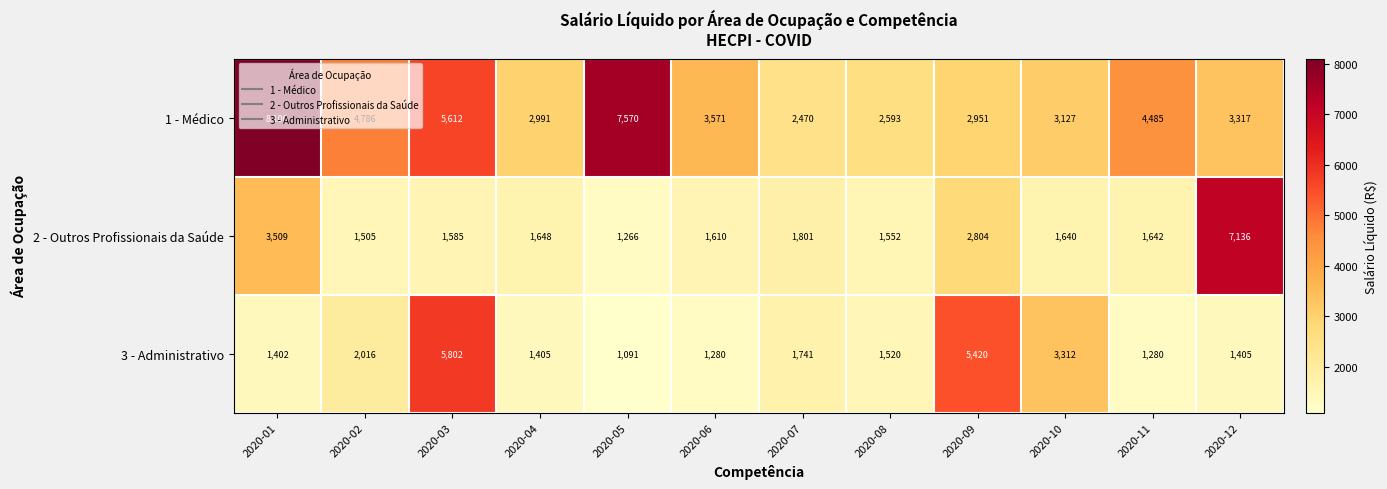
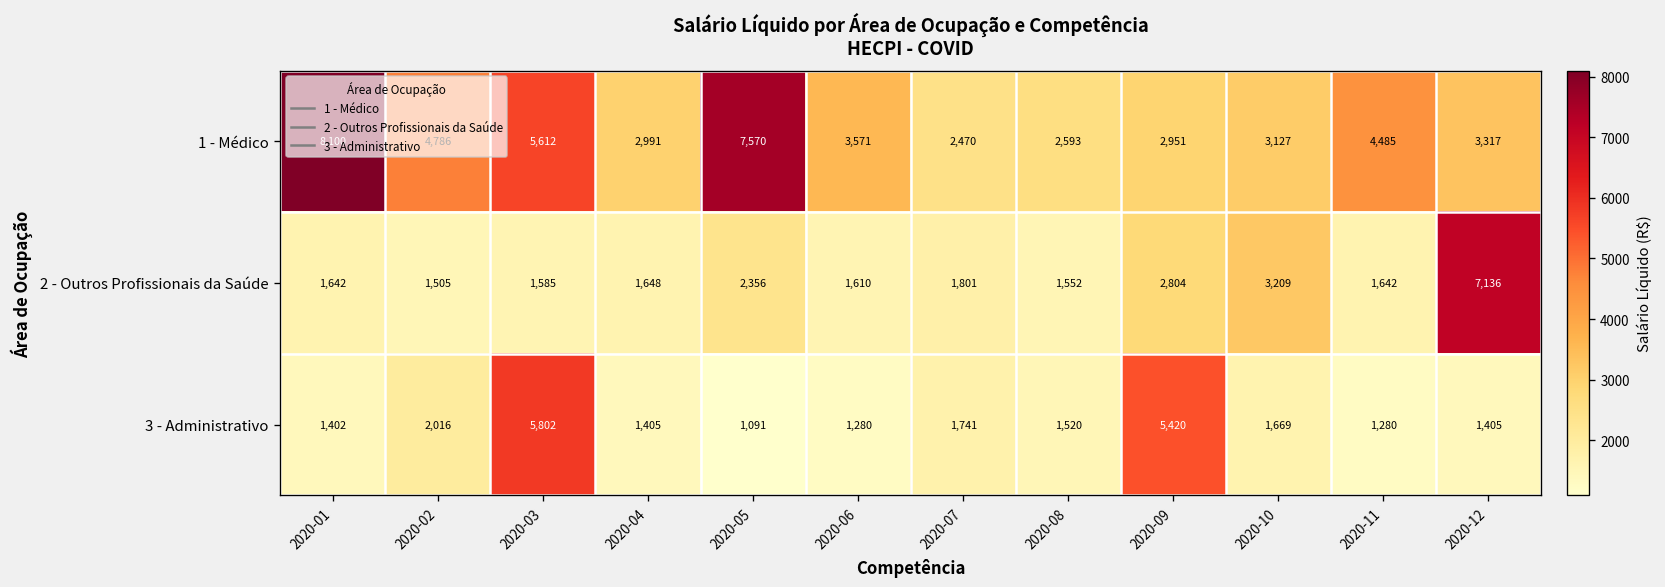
2 - Outros Profissionais da Saúde, 2020-01: 3,509 -> 1,642
2 - Outros Profissionais da Saúde, 2020-05: 1,266 -> 2,356
2 - Outros Profissionais da Saúde, 2020-10: 1,640 -> 3,209
3 - Administrativo, 2020-10: 3,312 -> 1,669
